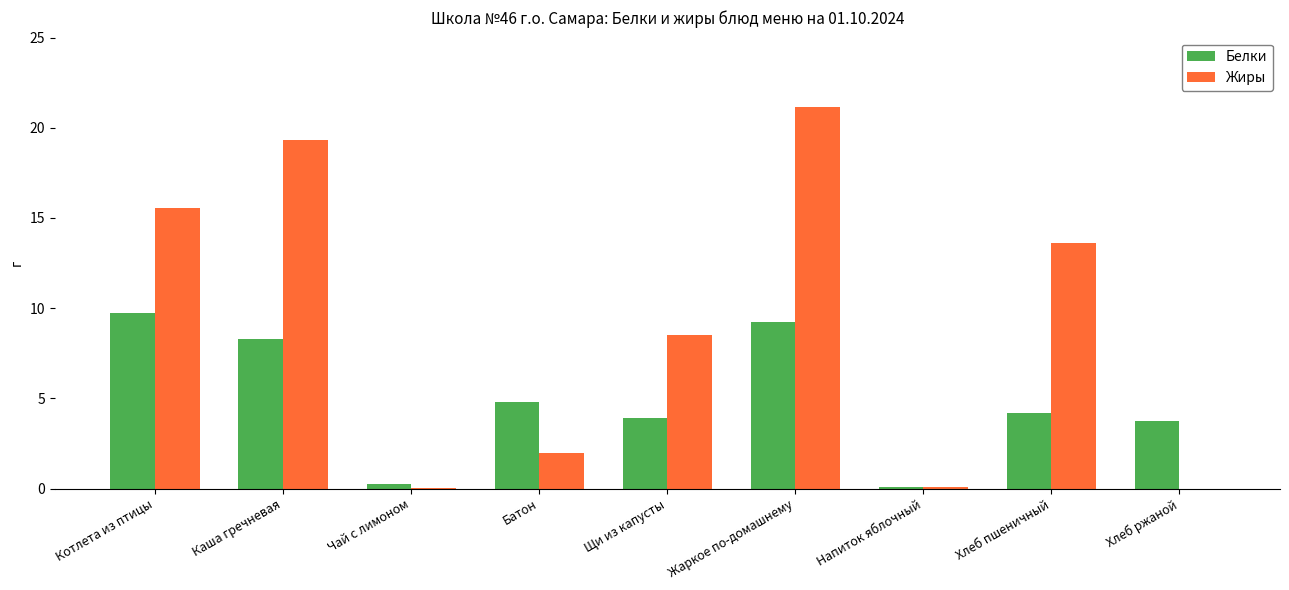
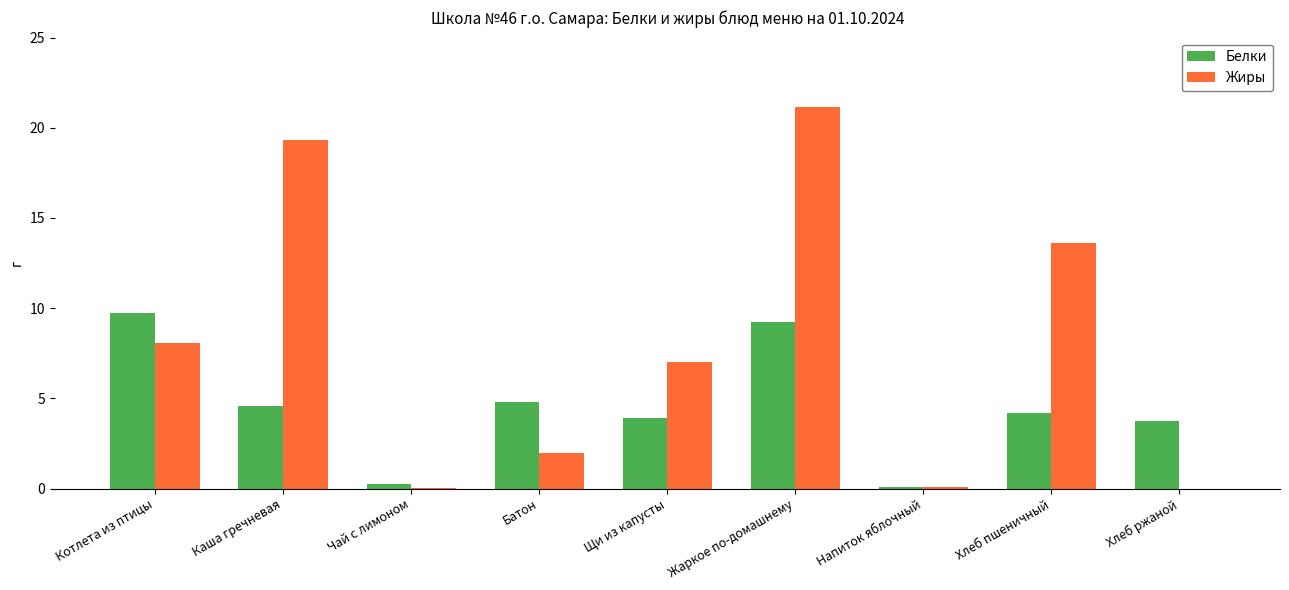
Жиры, Котлета из птицы: 15.6 -> 8.1
Белки, Каша гречневая: 8.3 -> 4.6
Жиры, Щи из капусты: 8.5 -> 7.0
